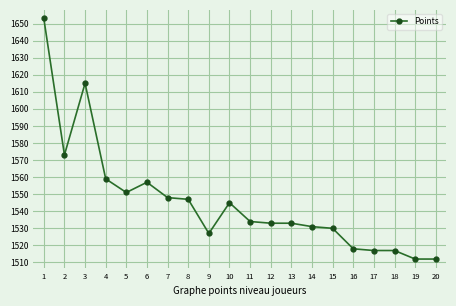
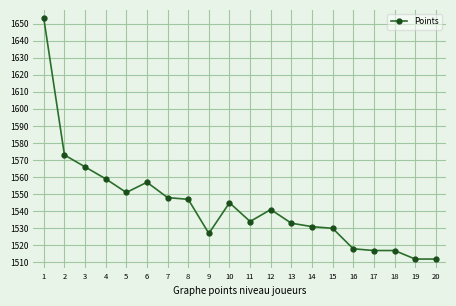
3: 1615 -> 1566
12: 1533 -> 1541
